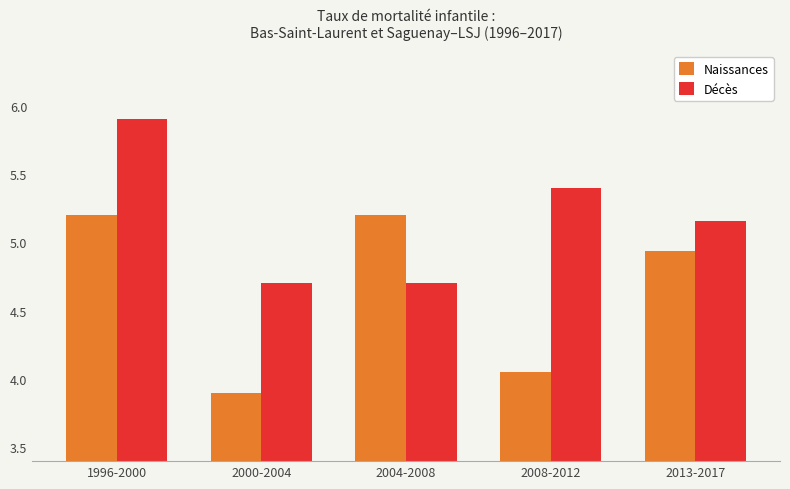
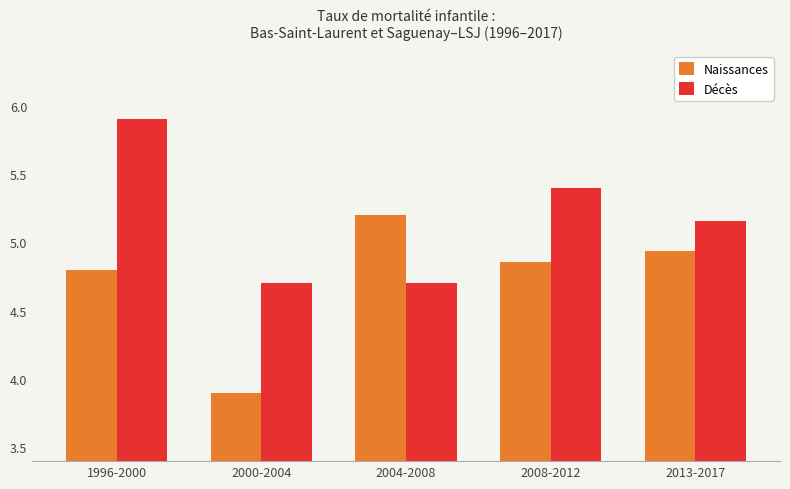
Naissances, 1996-2000: 5.2 -> 4.8
Naissances, 2008-2012: 4.05 -> 4.86
